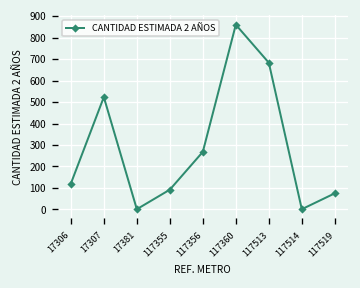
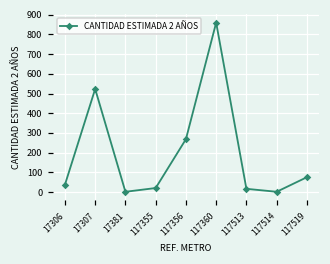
17306: 120 -> 40
117355: 90 -> 20
117513: 680 -> 20
